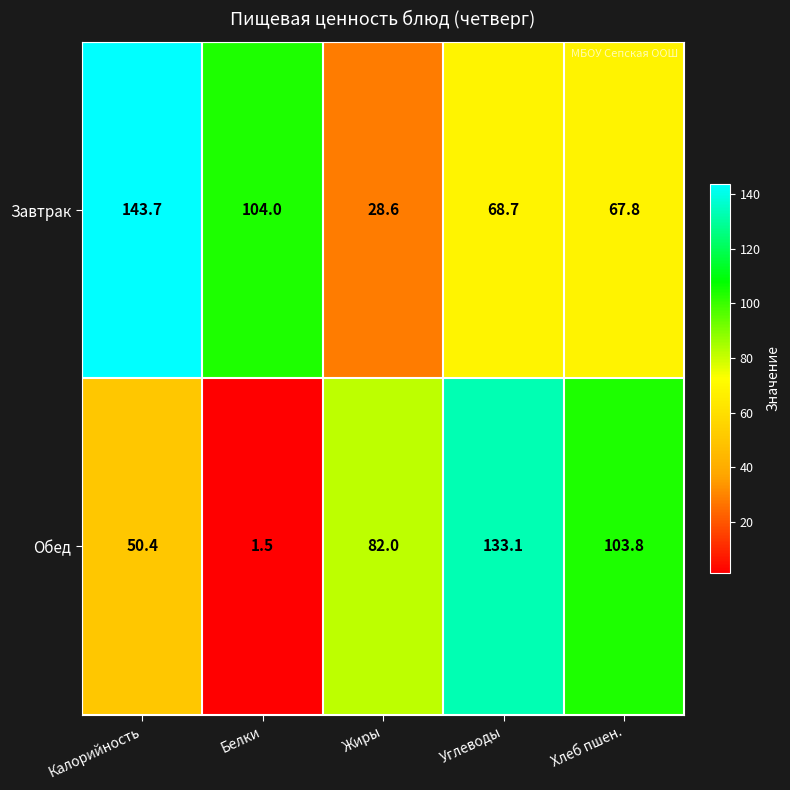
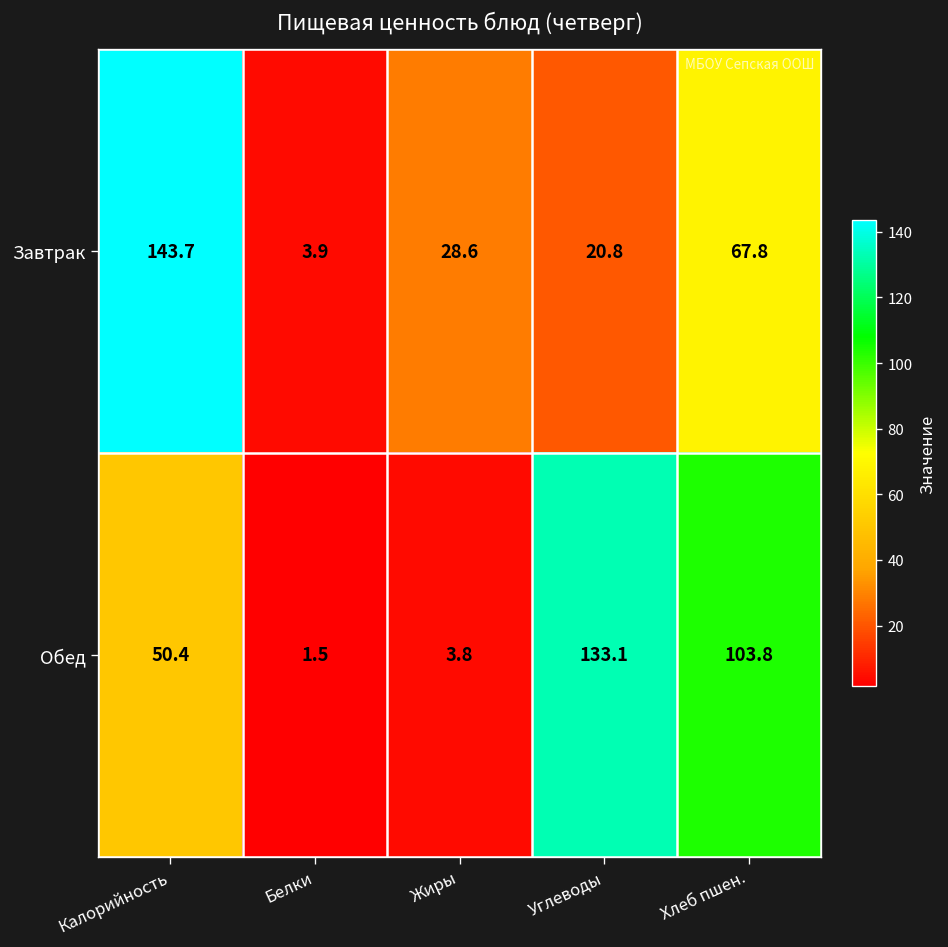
Завтрак, Белки: 104.0 -> 3.9
Завтрак, Углеводы: 68.7 -> 20.8
Обед, Жиры: 82.0 -> 3.8
